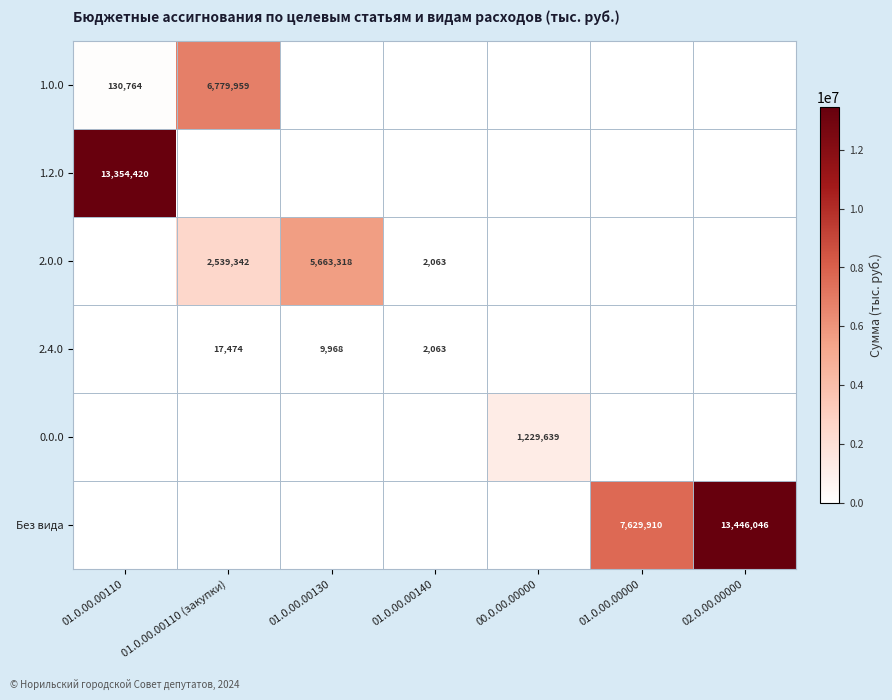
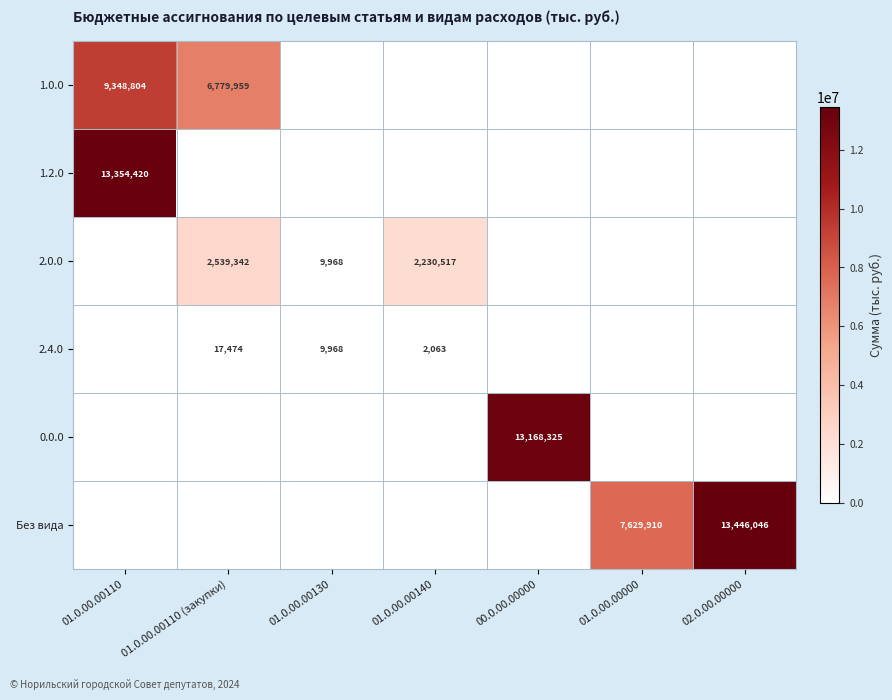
1.0.0, 01.0.00.00110: 130,764 -> 9,348,804
2.0.0, 01.0.00.00130: 5,663,318 -> 9,968
2.0.0, 01.0.00.00140: 2,063 -> 2,230,517
0.0.0, 00.0.00.00000: 1,229,639 -> 13,168,325
